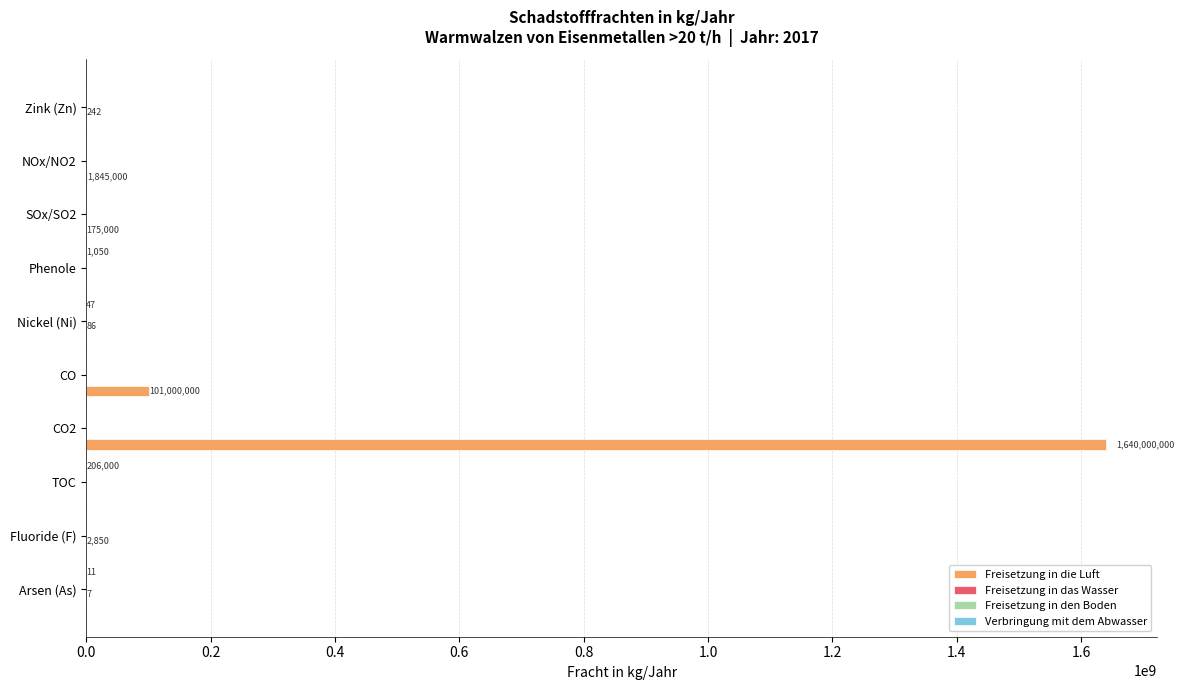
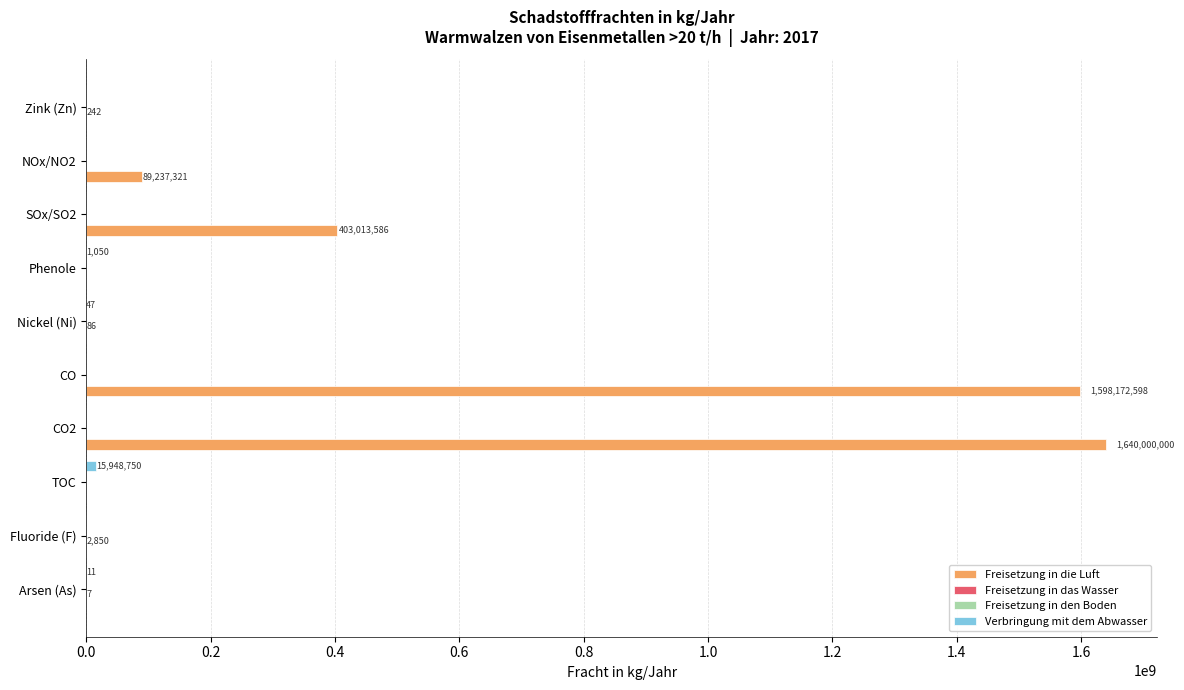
Freisetzung in die Luft, NOx/NO2: 1,845,000 -> 89,237,321
Freisetzung in die Luft, SOx/SO2: 175,000 -> 403,013,586
Freisetzung in die Luft, CO: 101,000,000 -> 1,598,172,598
Verbringung mit dem Abwasser, TOC: 206,000 -> 15,948,750
